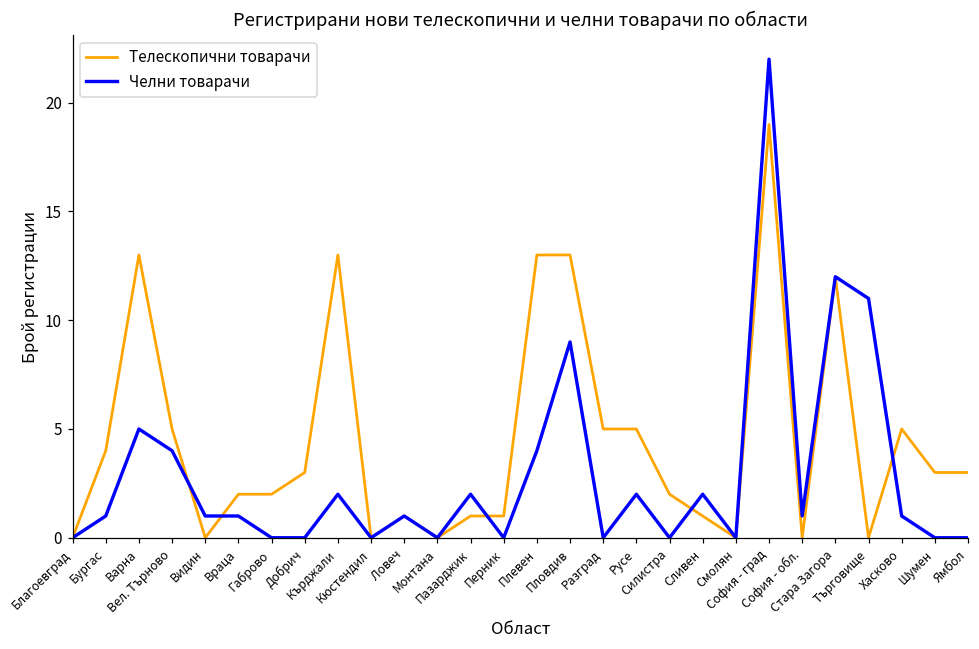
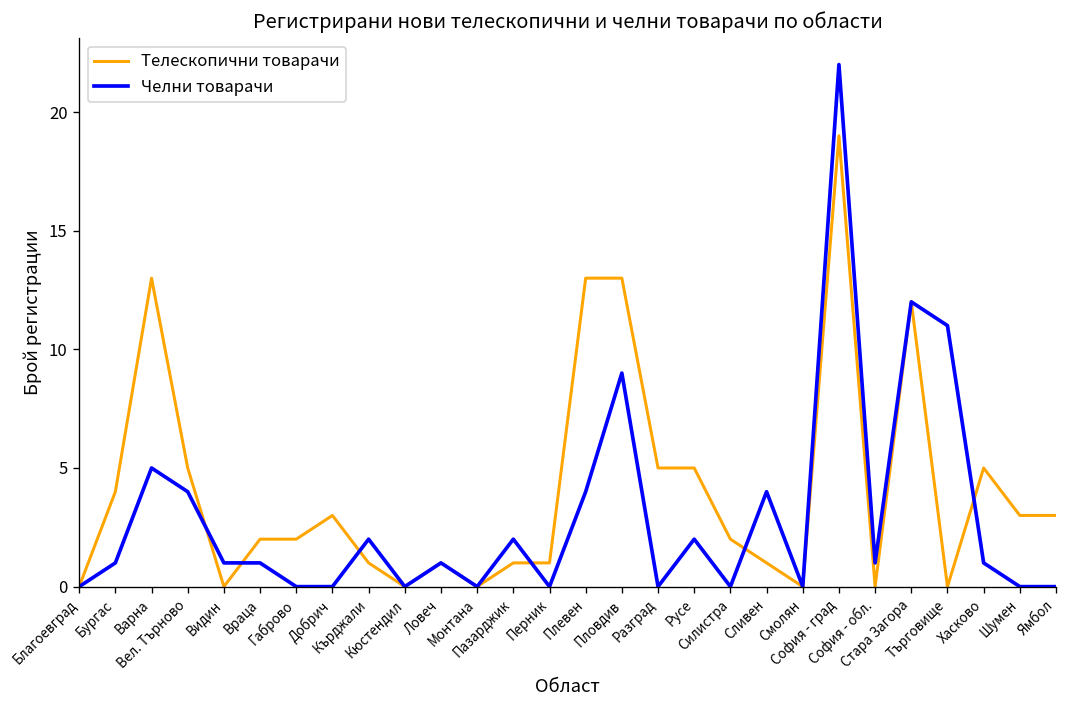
Телескопични товарачи, Кърджали: 13 -> 1
Челни товарачи, Сливен: 2 -> 4
